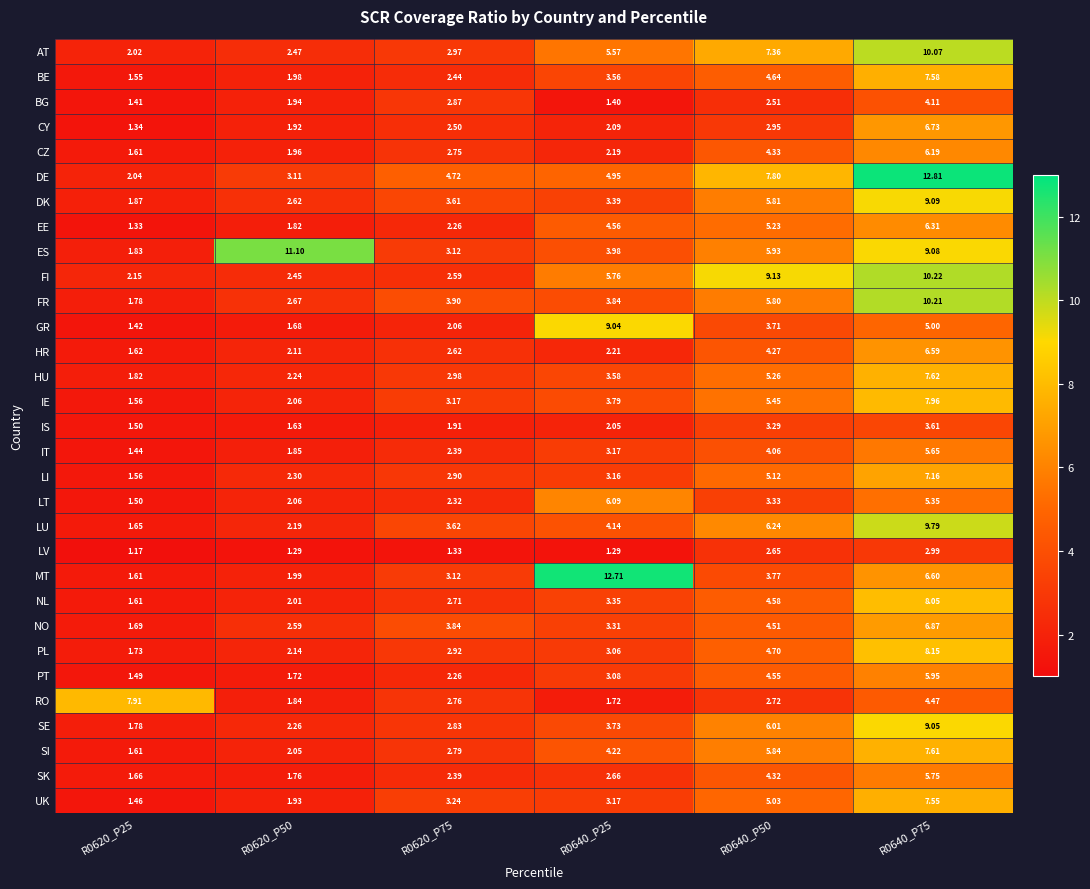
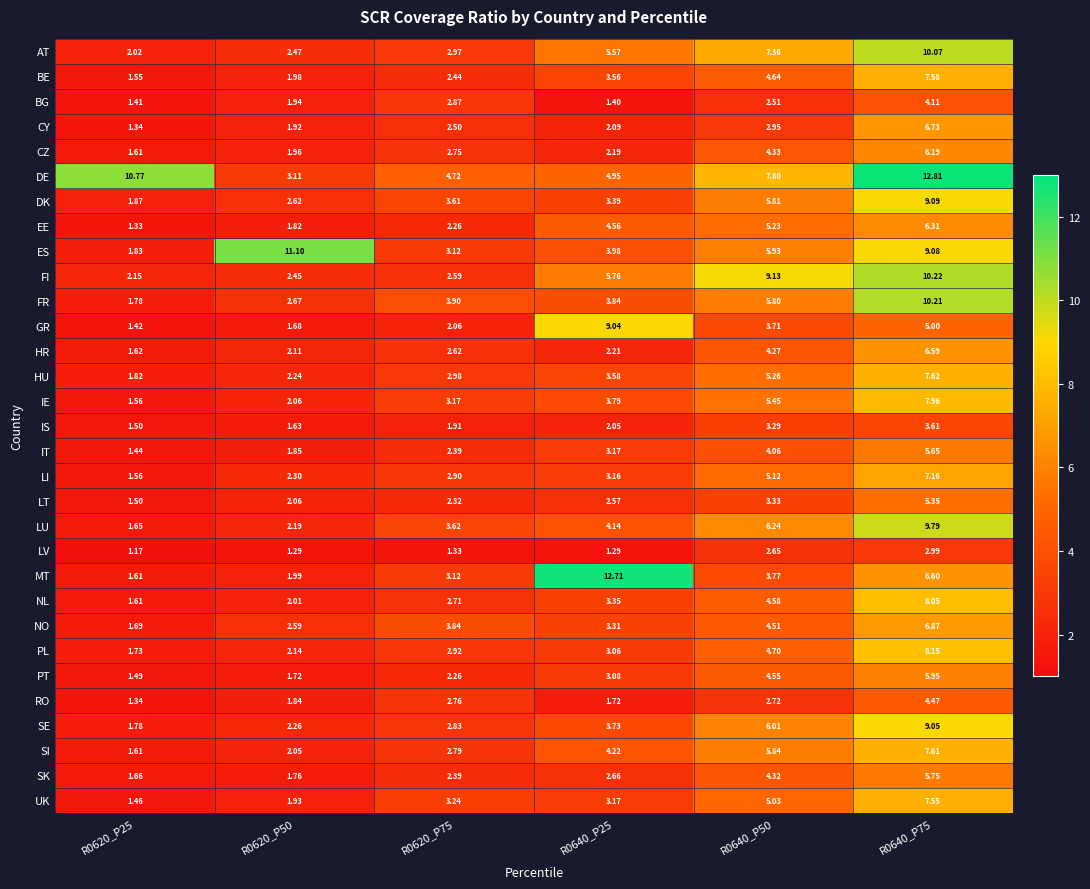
DE, R0620_P25: 2.04 -> 10.77
LT, R0640_P25: 6.09 -> 2.57
RO, R0620_P25: 7.91 -> 1.34
